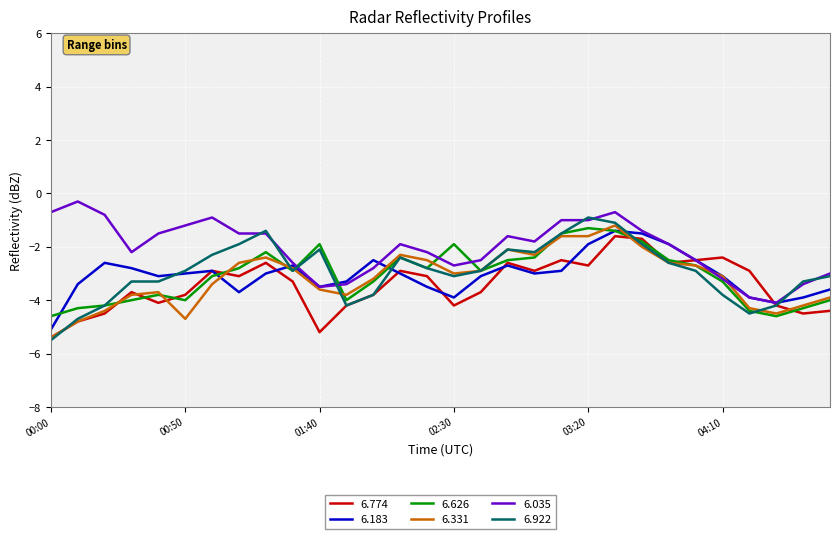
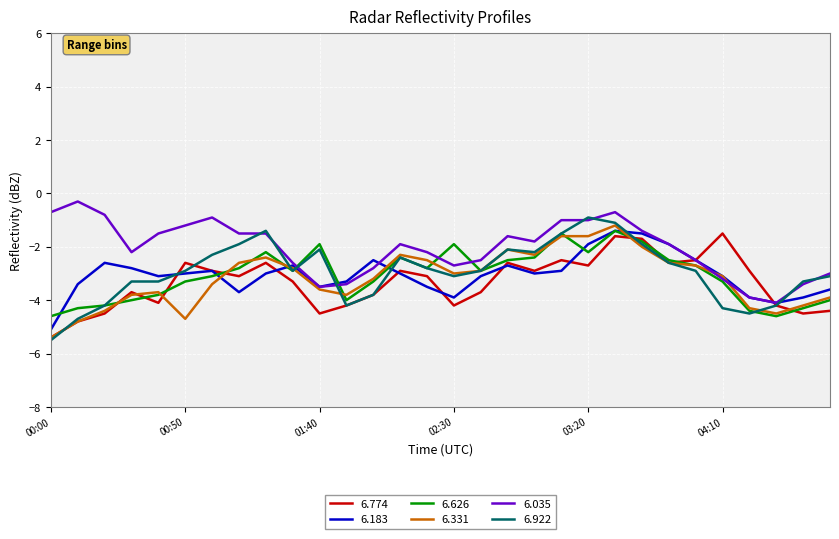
6.774, 00:50: -3.8 -> -2.6
6.626, 00:50: -4.0 -> -3.3
6.774, 01:40: -5.2 -> -4.5
6.626, 03:20: -1.3 -> -2.2
6.774, 04:10: -2.4 -> -1.5
6.922, 04:10: -3.8 -> -4.3
